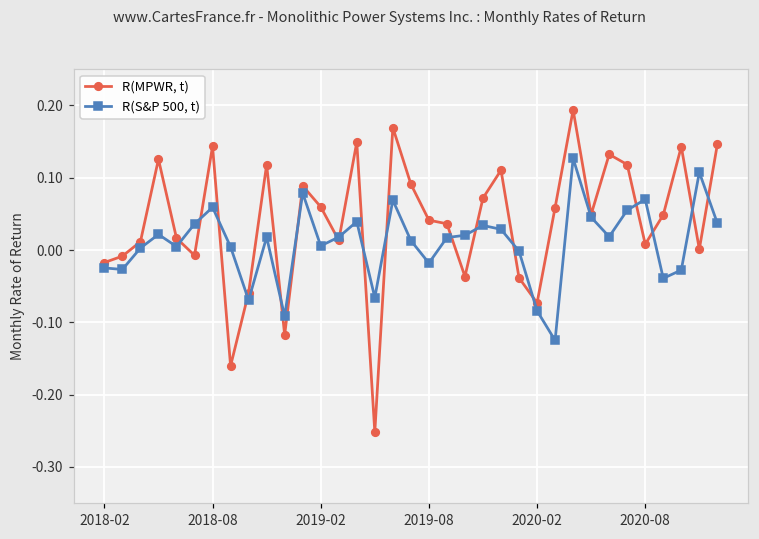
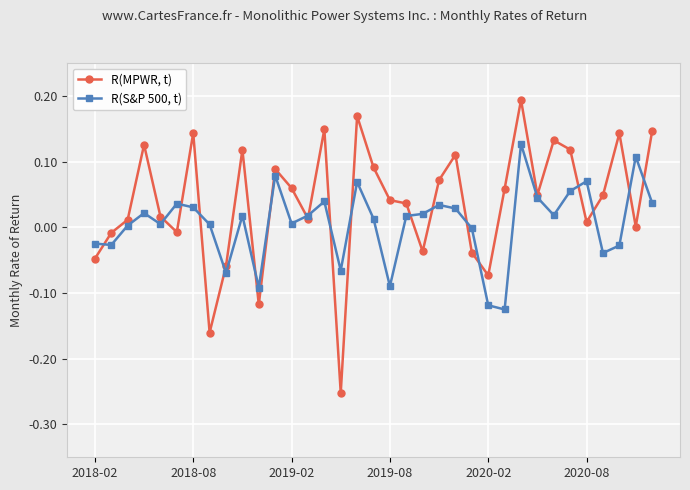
R(MPWR, t), 2018-02: -0.02 -> -0.05
R(S&P 500, t), 2018-08: 0.06 -> 0.03
R(S&P 500, t), 2019-08: -0.02 -> -0.09
R(S&P 500, t), 2020-02: -0.08 -> -0.12
